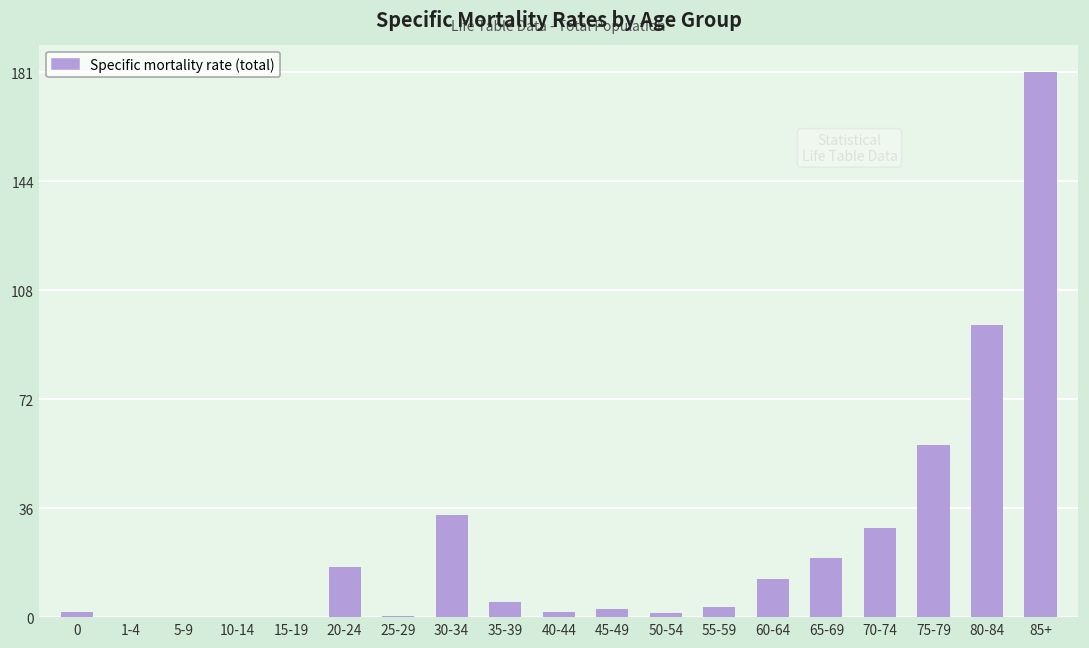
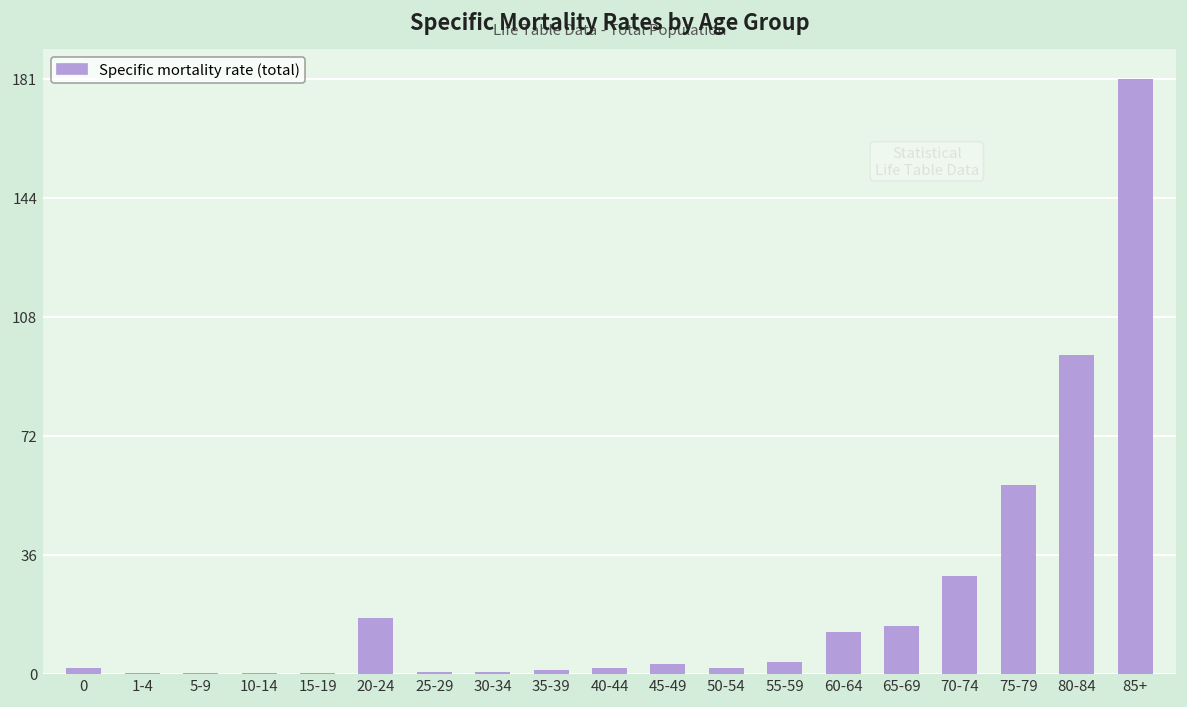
30-34: 34 -> 1
35-39: 5 -> 1
65-69: 20 -> 14
